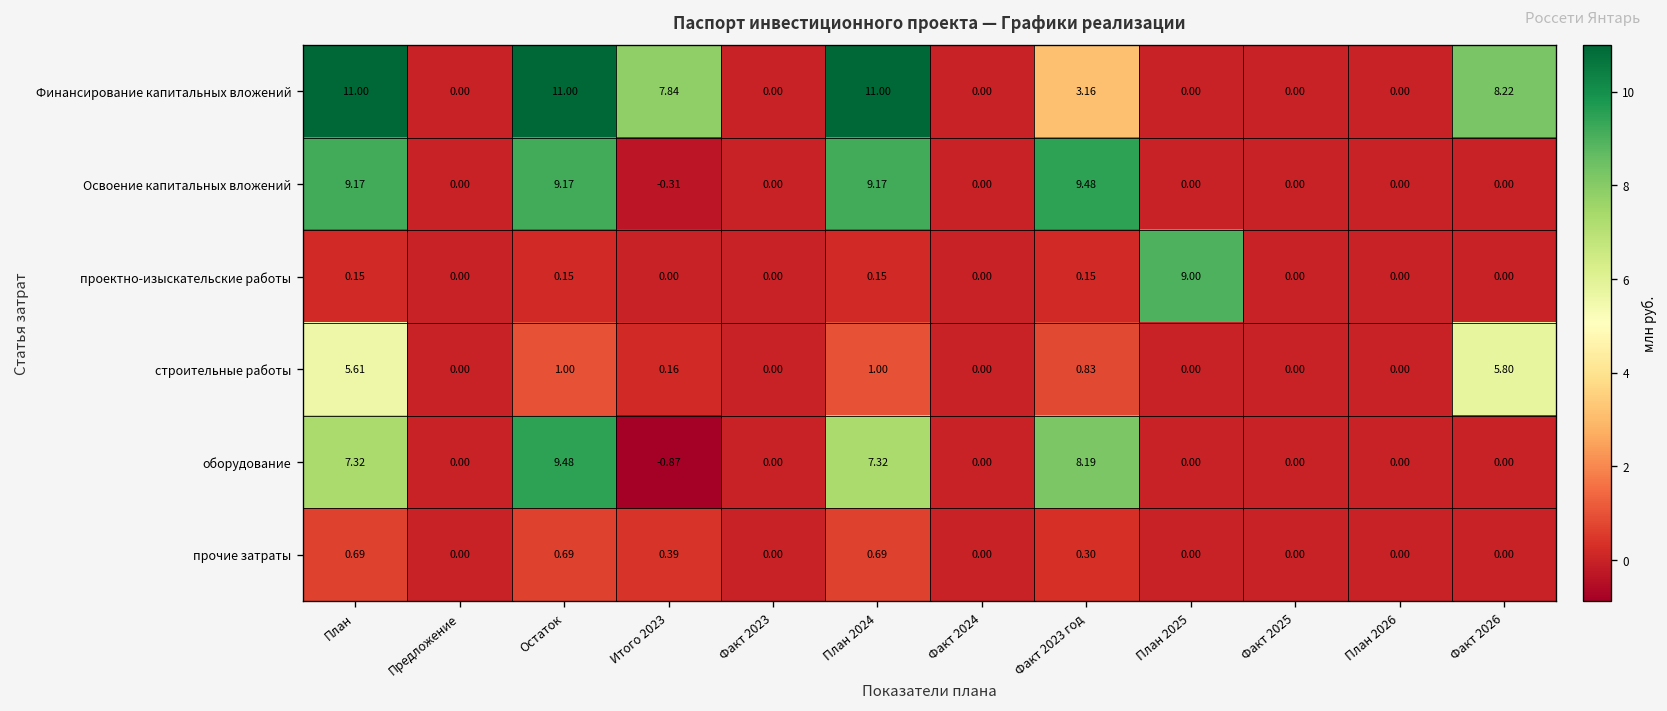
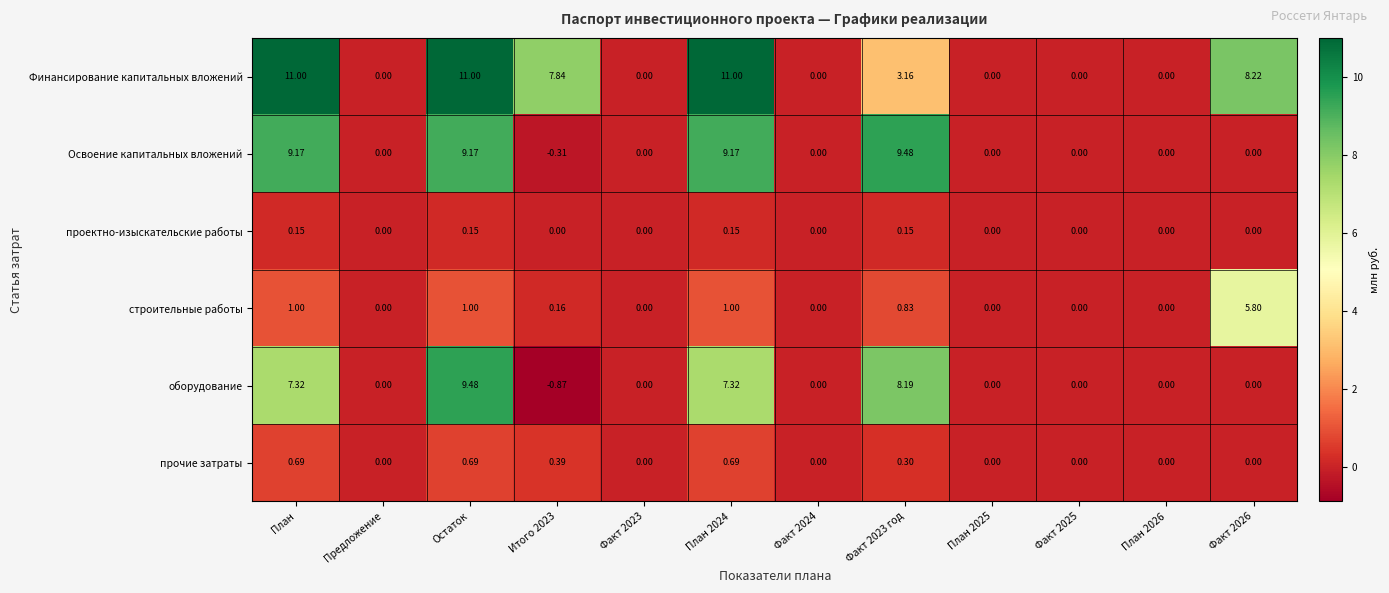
проектно-изыскательские работы, План 2025: 9.00 -> 0.00
строительные работы, План: 5.61 -> 1.00
